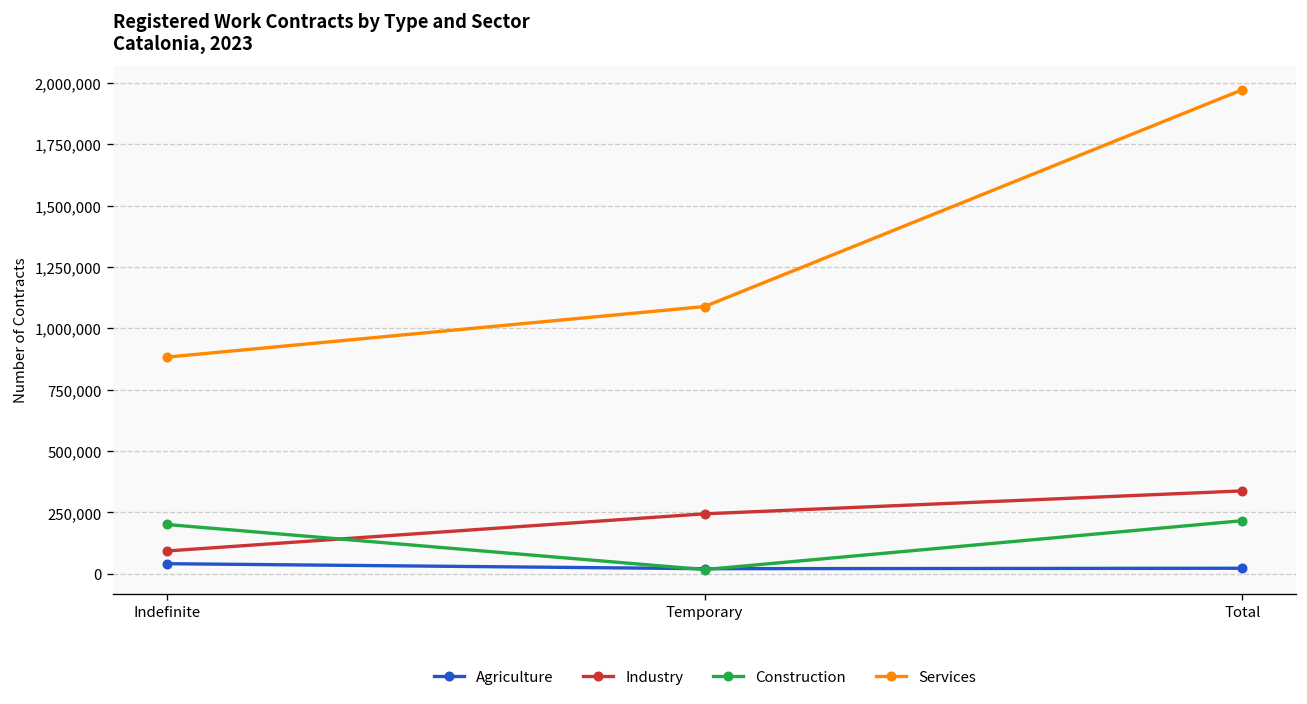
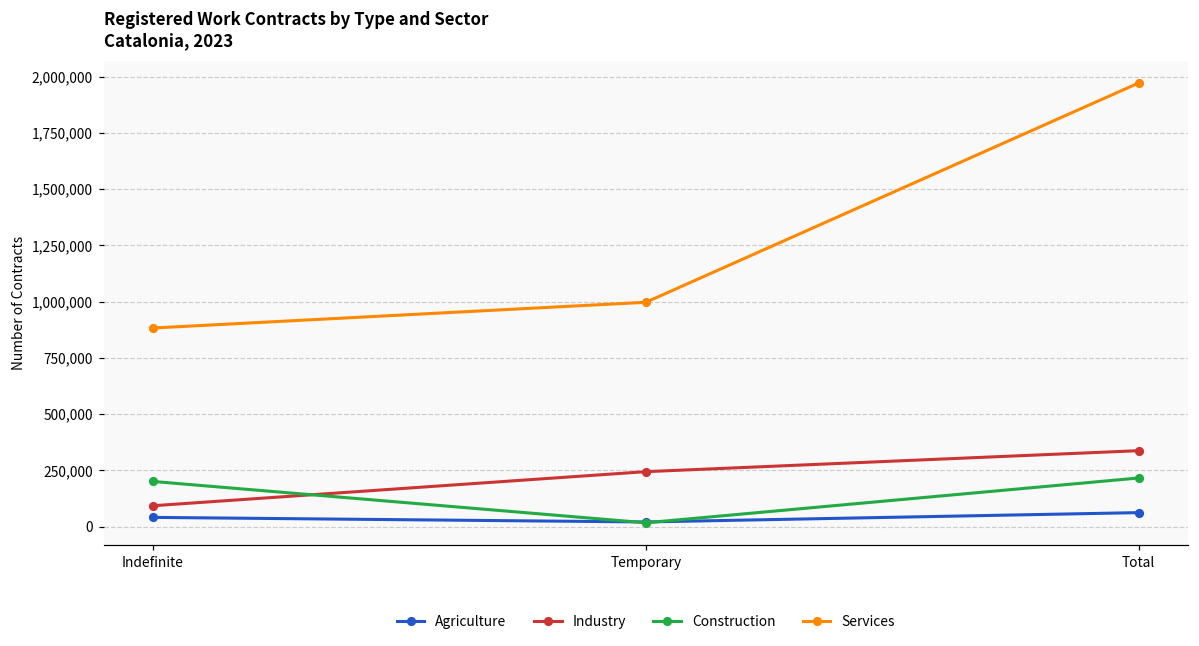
Services, Temporary: 1,090,000 -> 1,000,000
Agriculture, Total: 20,000 -> 60,000
